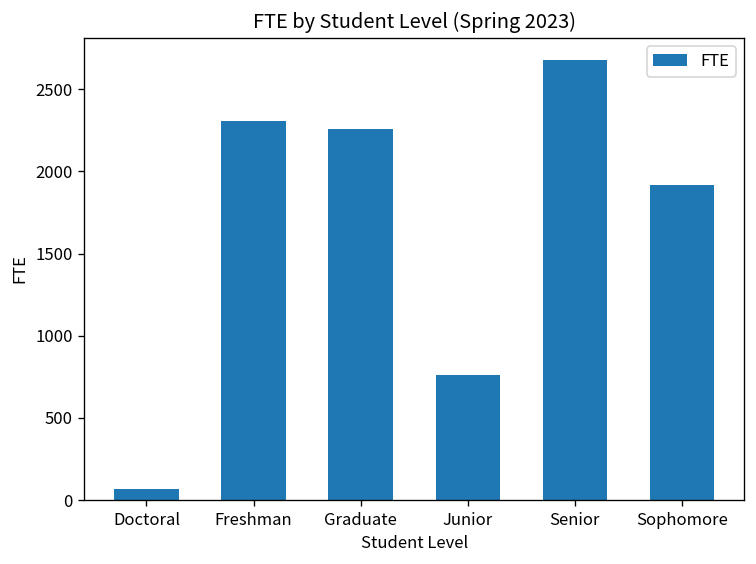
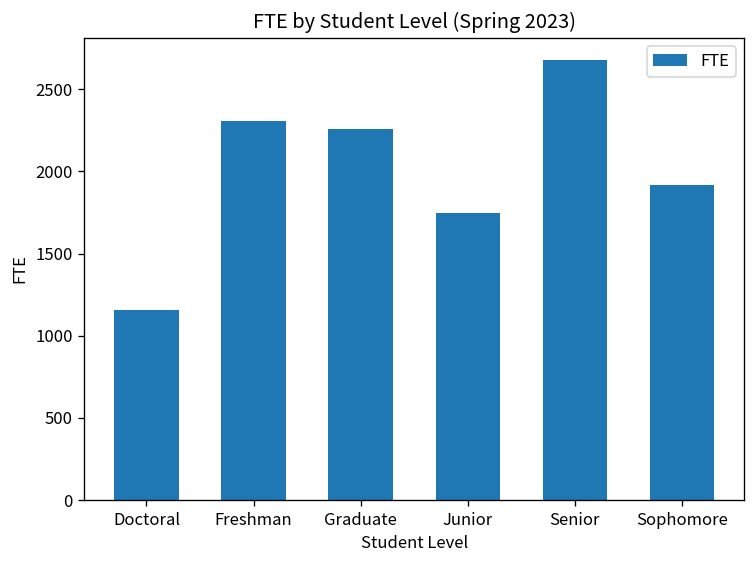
Doctoral: 70 -> 1160
Junior: 760 -> 1750
